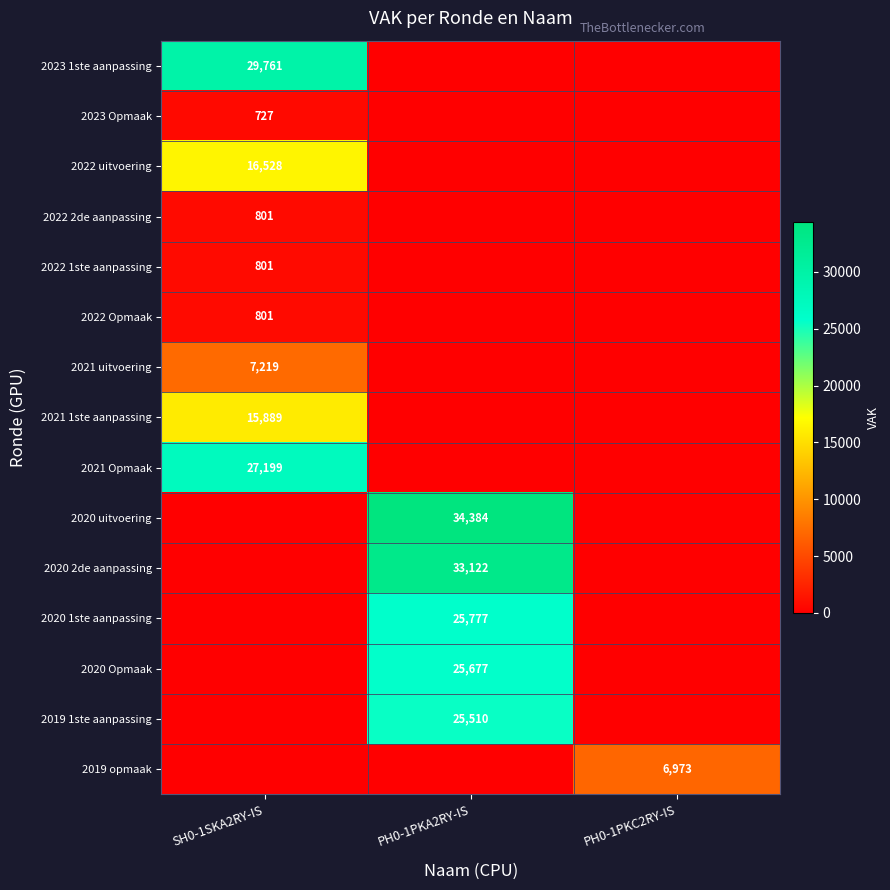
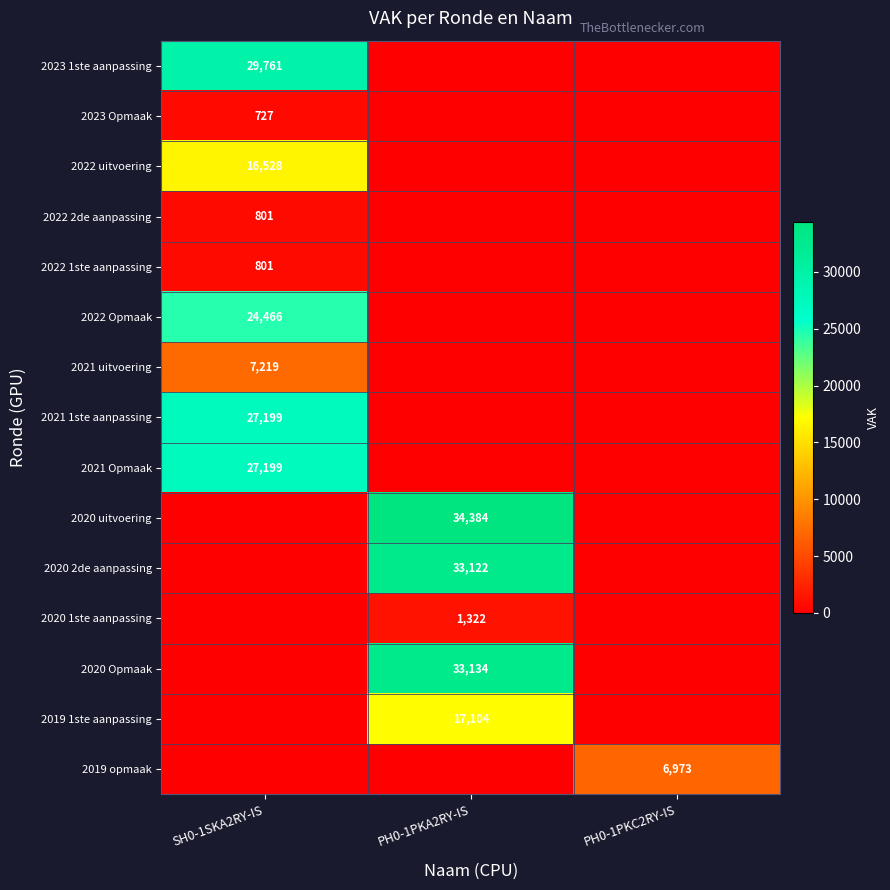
2022 Opmaak, SH0-1SKA2RY-IS: 801 -> 24,466
2021 1ste aanpassing, SH0-1SKA2RY-IS: 15,889 -> 27,199
2020 1ste aanpassing, PH0-1PKA2RY-IS: 25,777 -> 1,322
2020 Opmaak, PH0-1PKA2RY-IS: 25,677 -> 33,134
2019 1ste aanpassing, PH0-1PKA2RY-IS: 25,510 -> 17,104
